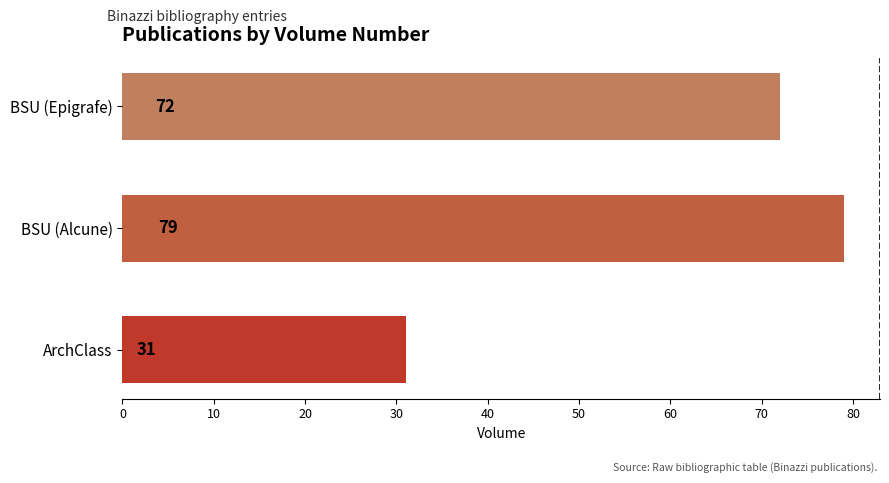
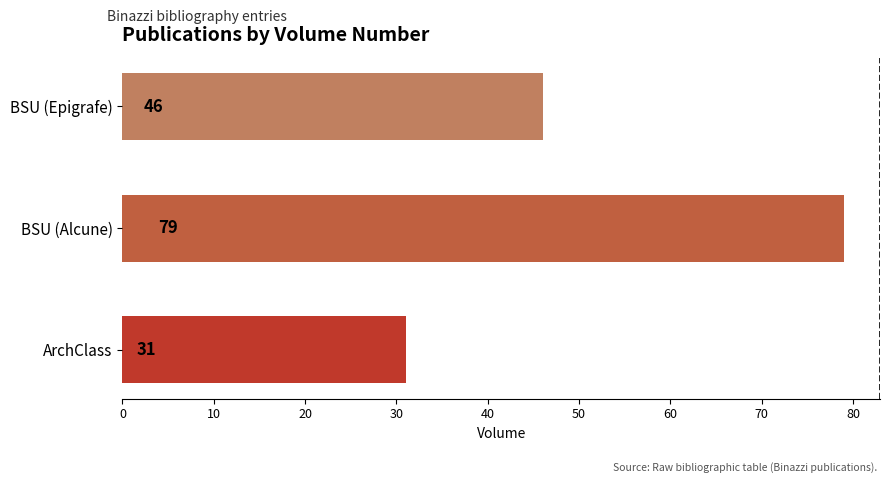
BSU (Epigrafe): 72 -> 46
